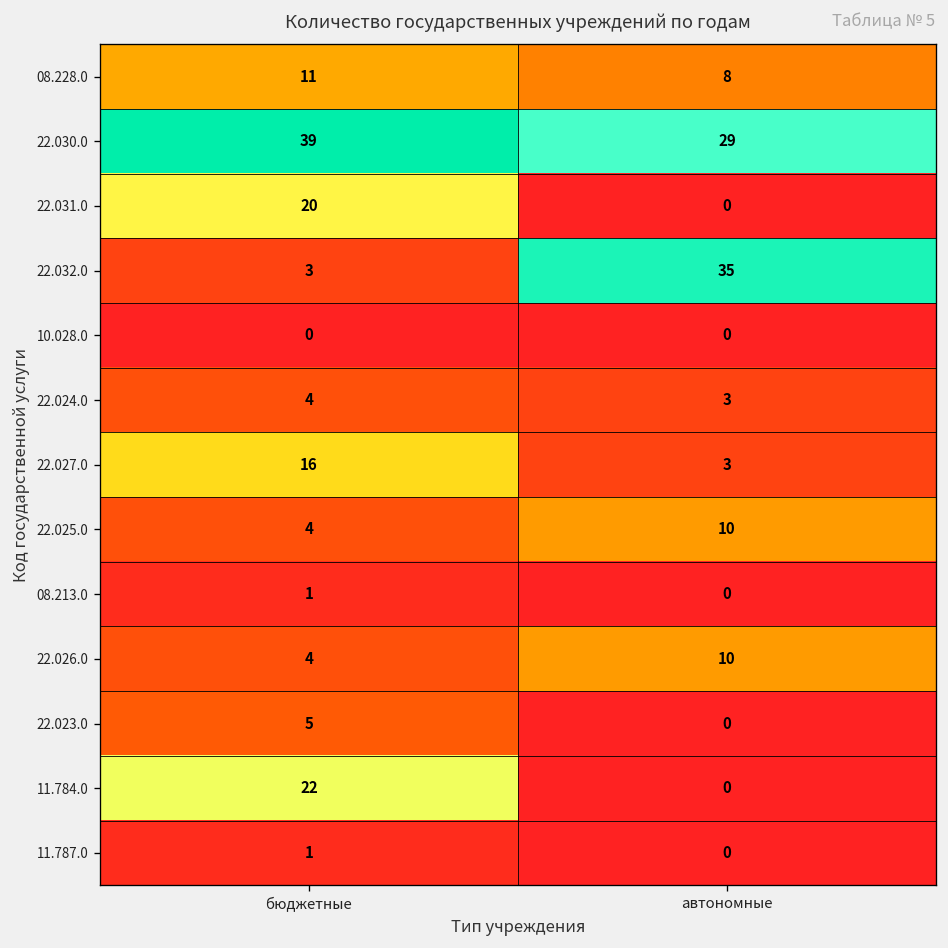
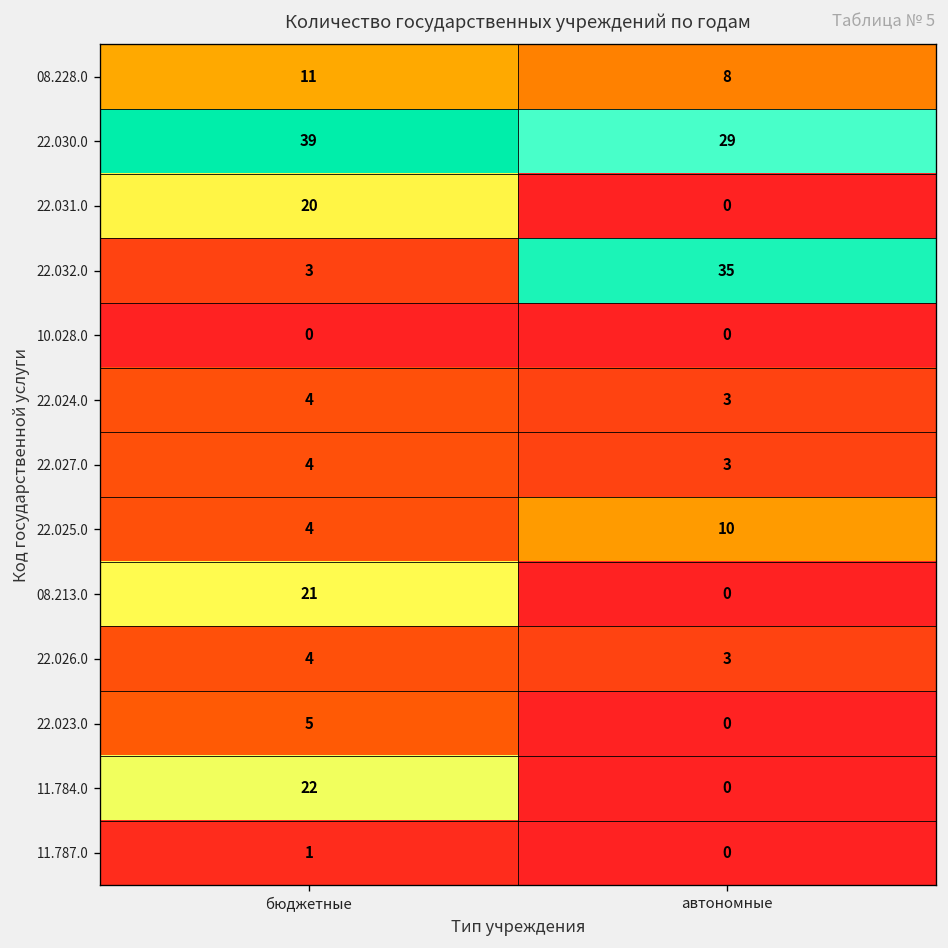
22.027.0, бюджетные: 16 -> 4
08.213.0, бюджетные: 1 -> 21
22.026.0, автономные: 10 -> 3
